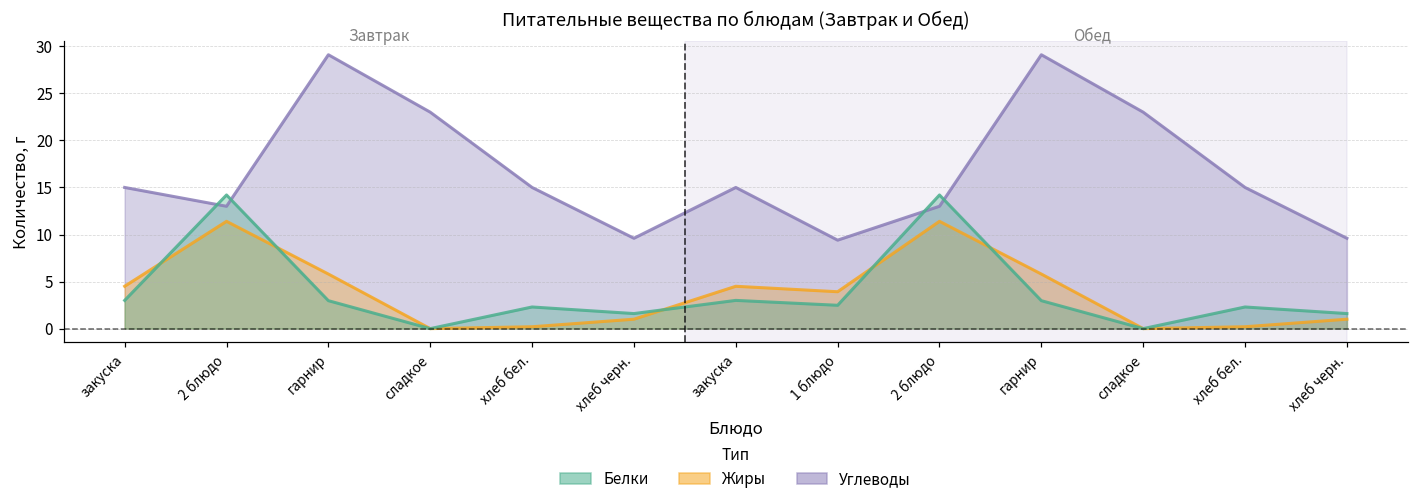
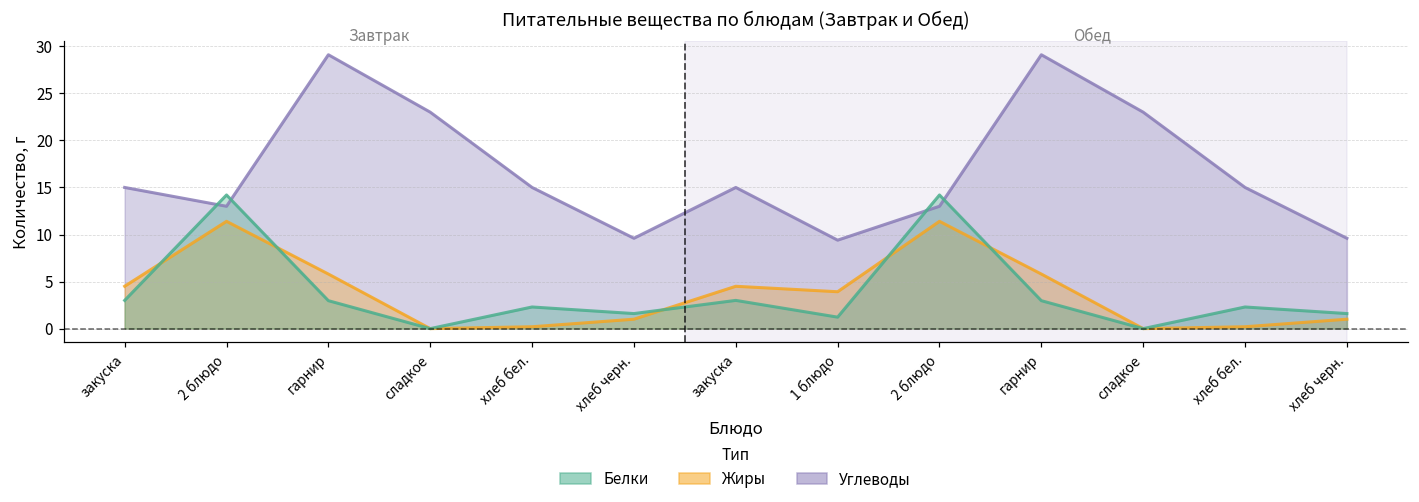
Белки, 1 блюдо: 2 -> 1
